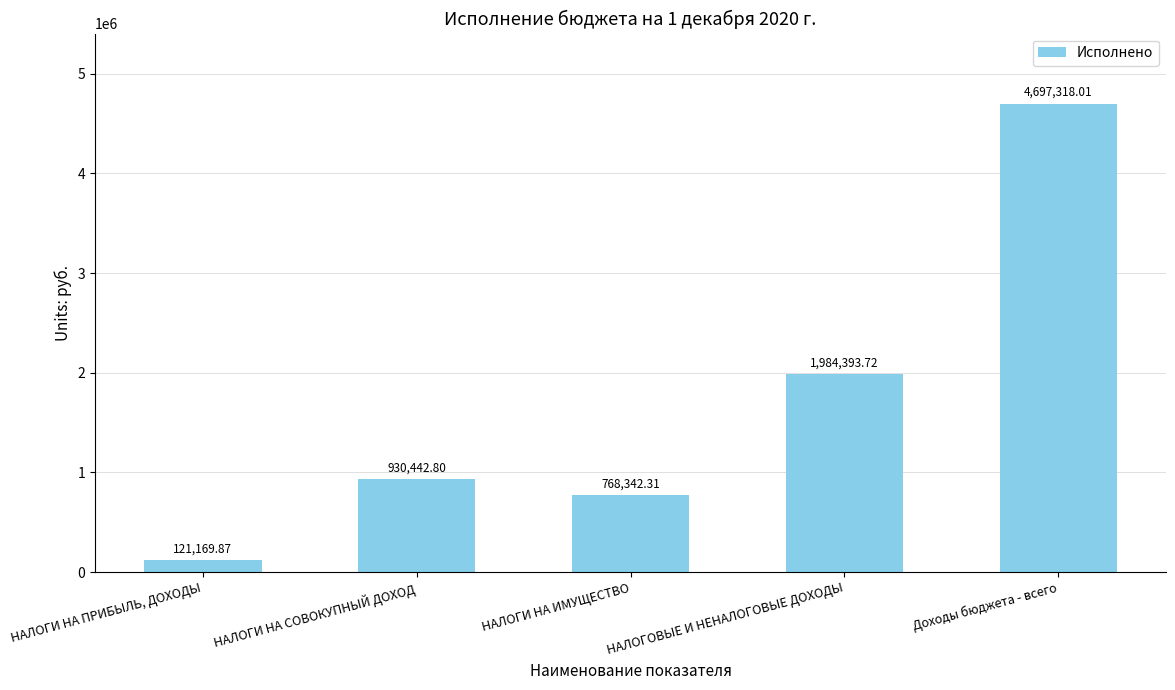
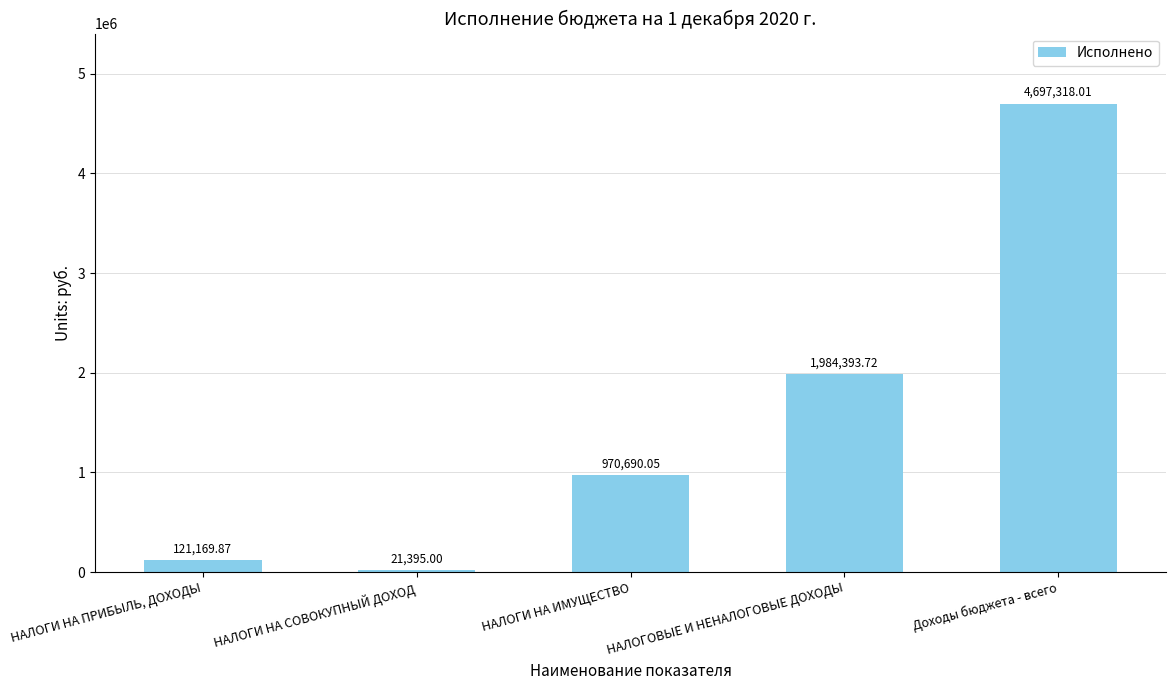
НАЛОГИ НА СОВОКУПНЫЙ ДОХОД: 930,442.80 -> 21,395.00
НАЛОГИ НА ИМУЩЕСТВО: 768,342.31 -> 970,690.05
